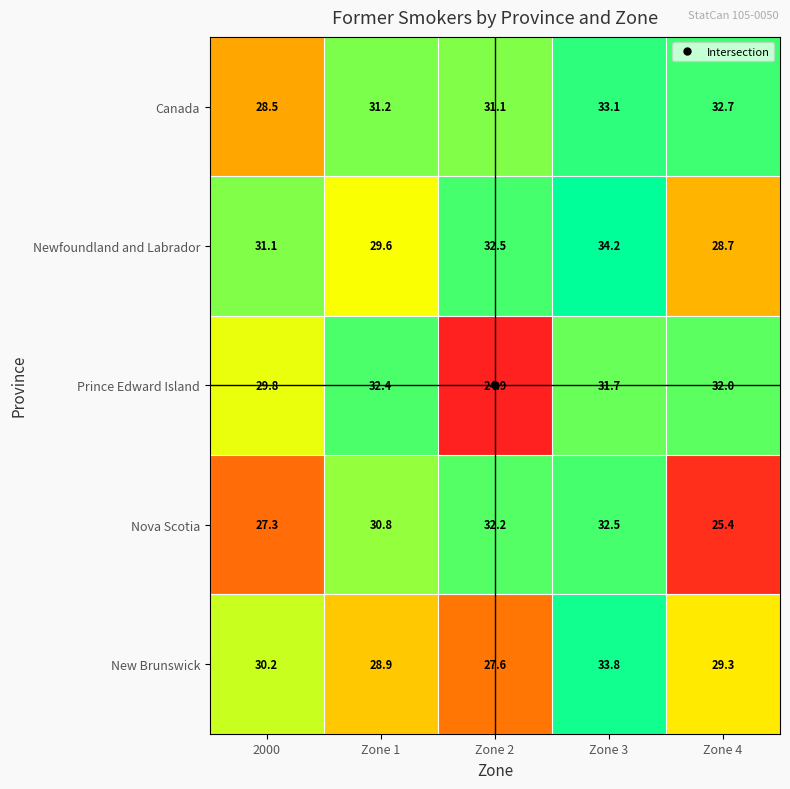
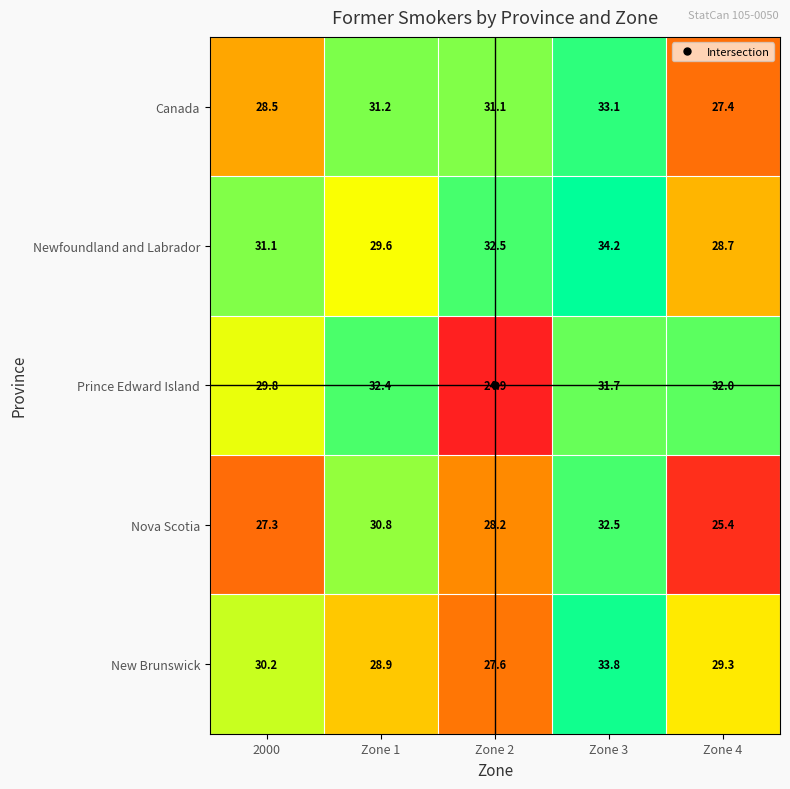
Canada, Zone 4: 32.7 -> 27.4
Nova Scotia, Zone 2: 32.2 -> 28.2
